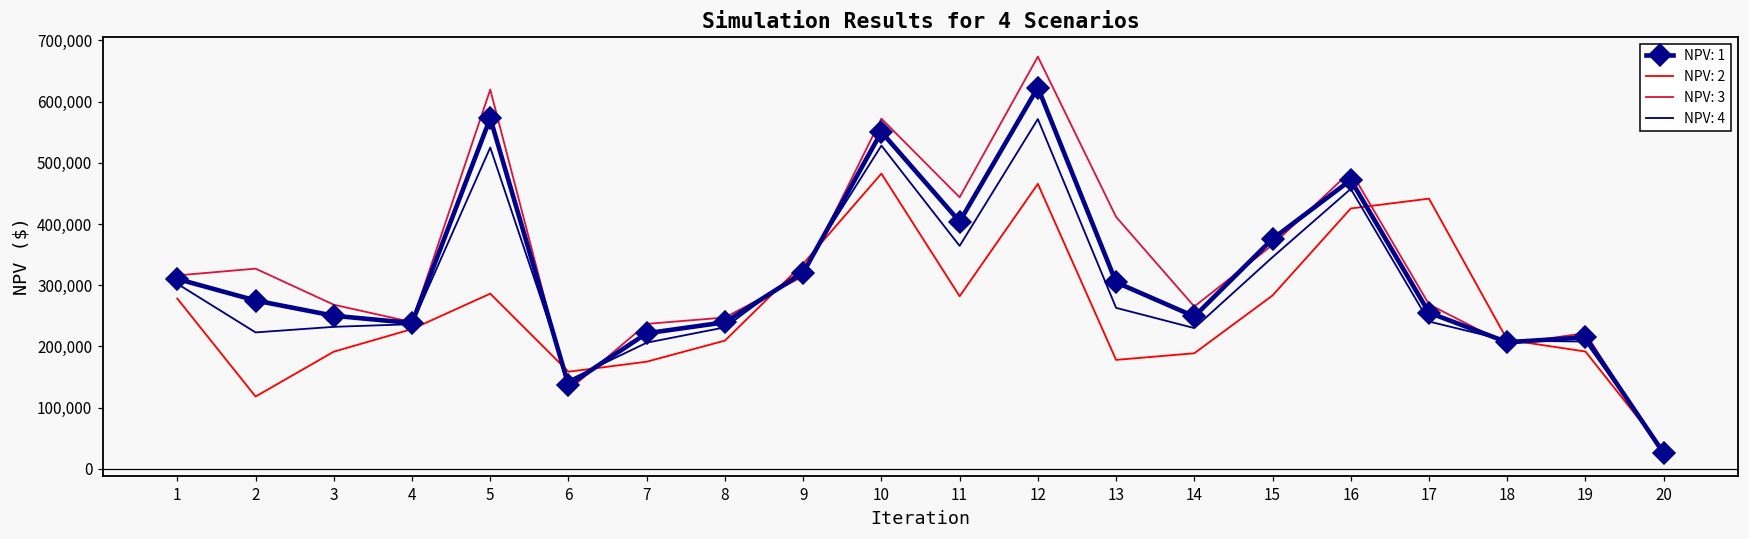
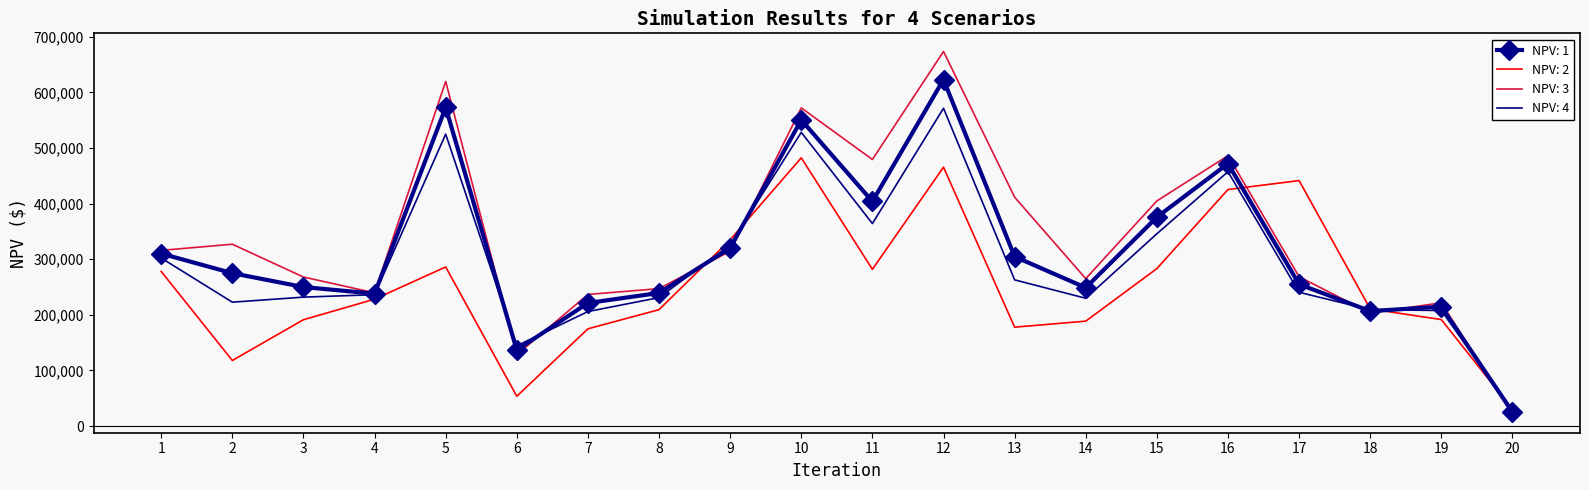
NPV: 2, 6: 160,000 -> 50,000
NPV: 3, 11: 440,000 -> 480,000
NPV: 3, 15: 370,000 -> 400,000
